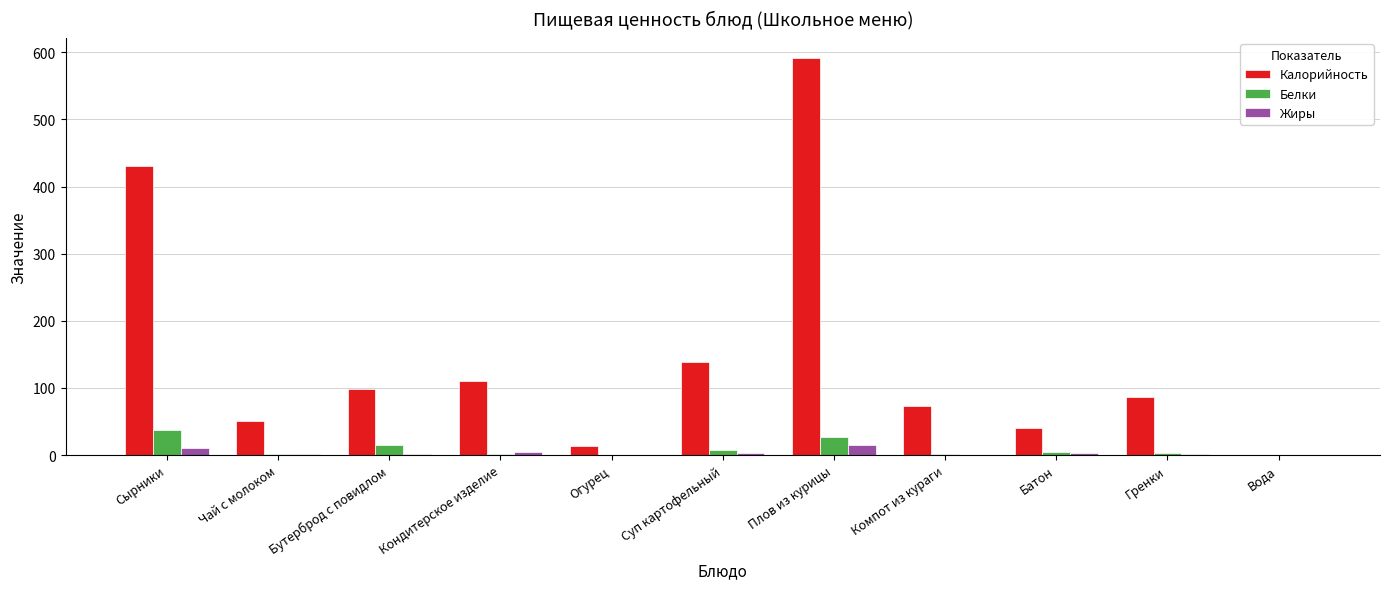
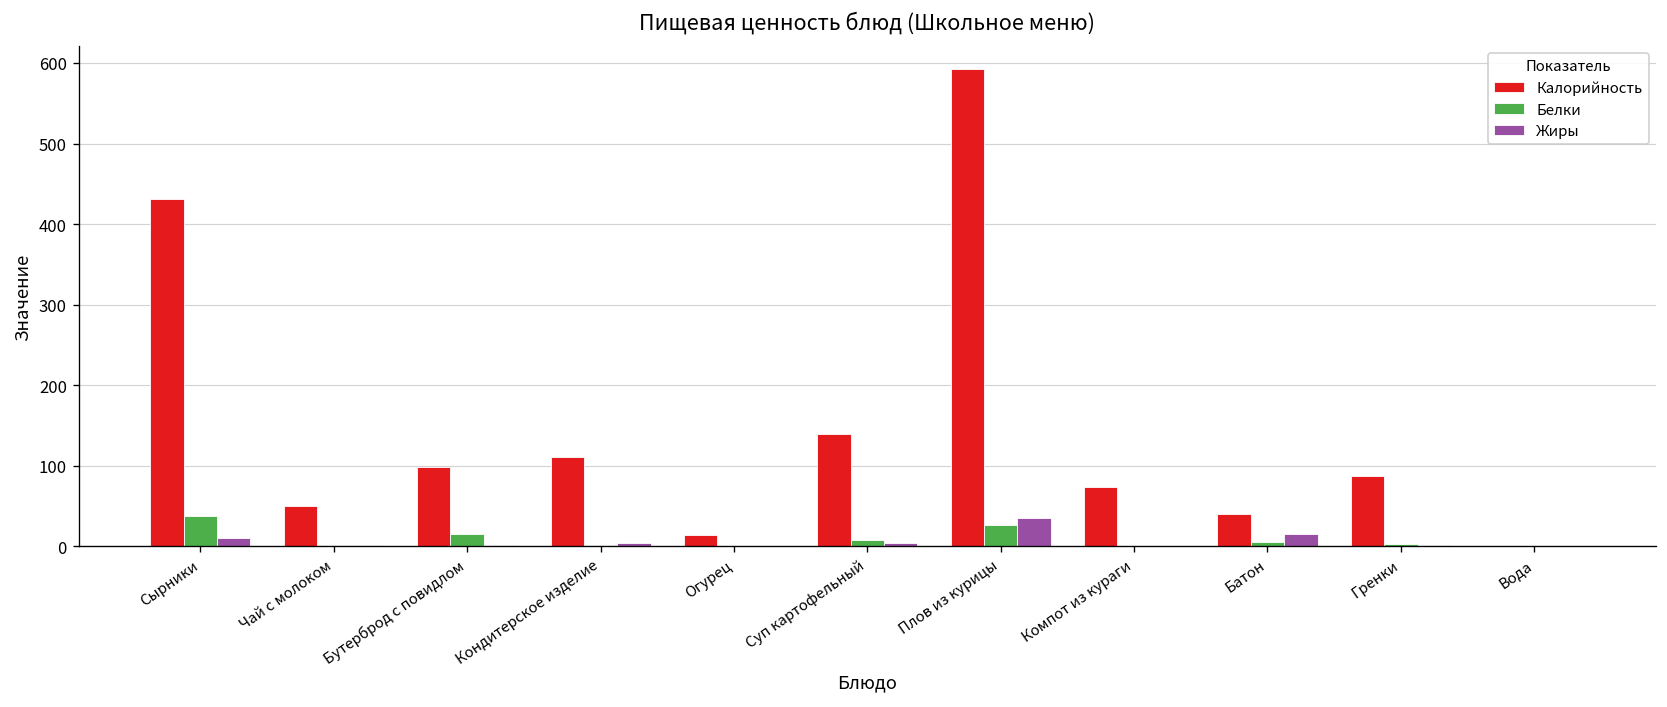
Жиры, Плов из курицы: 10 -> 40
Жиры, Батон: 0 -> 10
